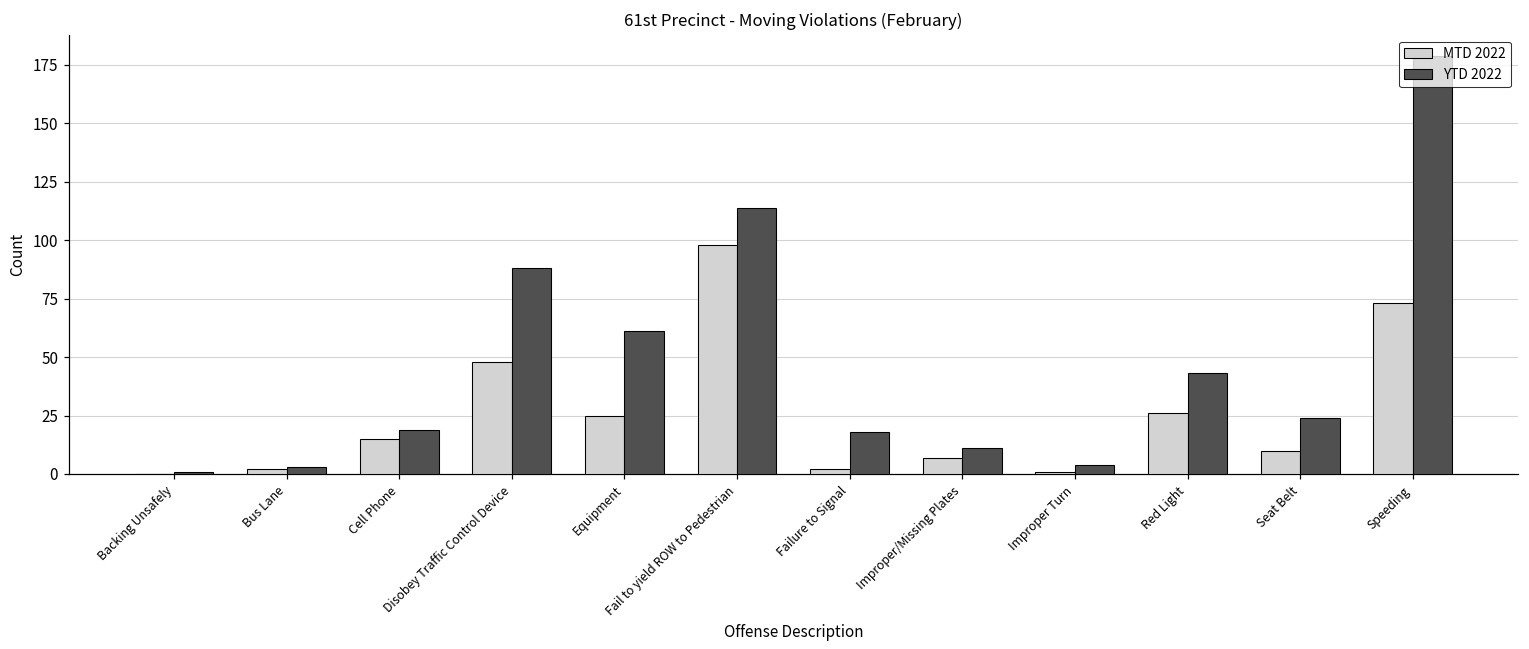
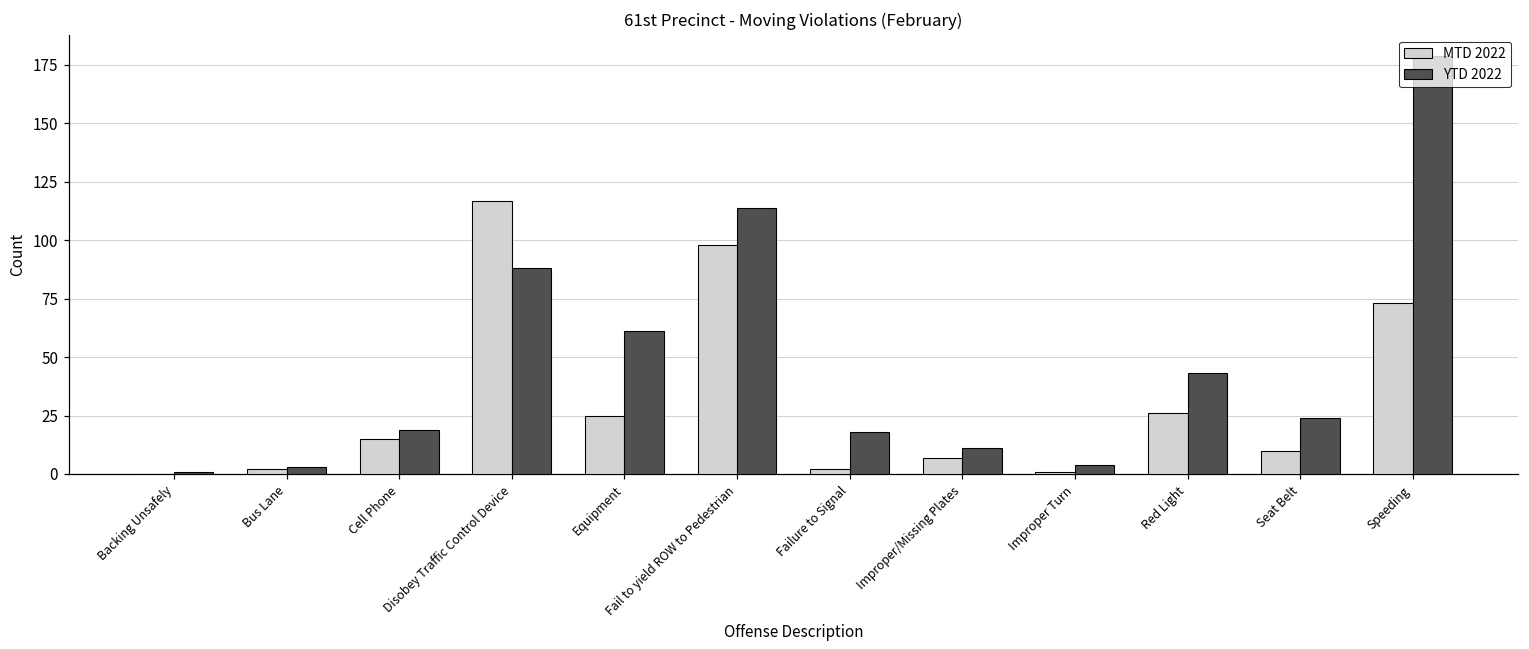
MTD 2022, Disobey Traffic Control Device: 48 -> 117
